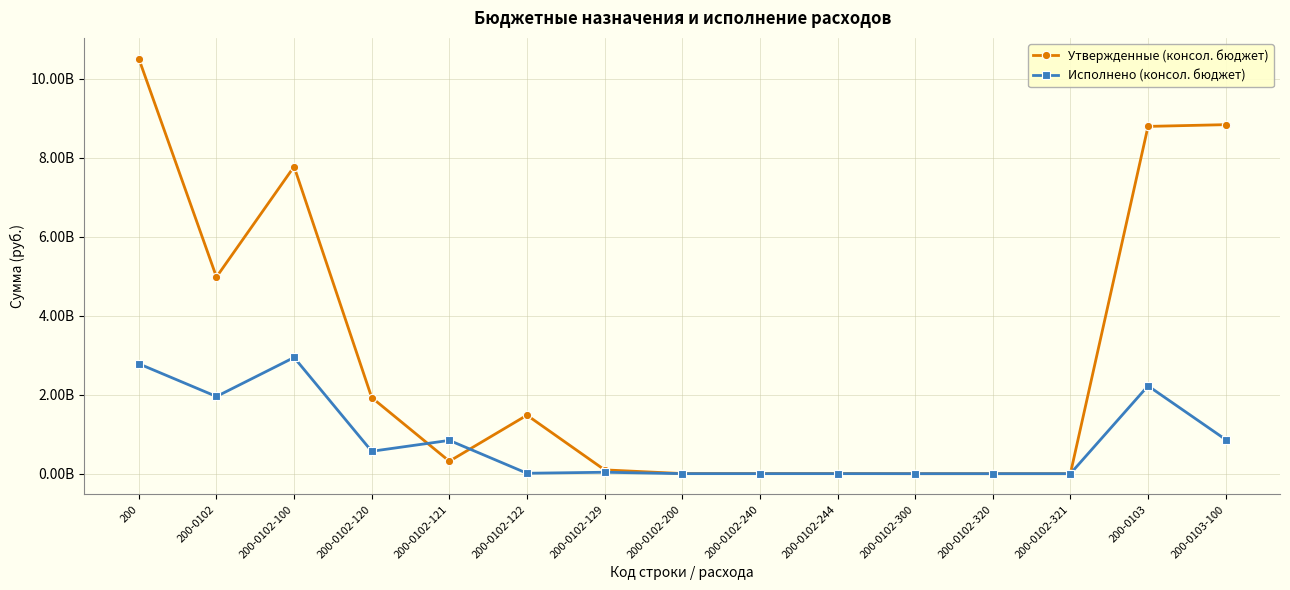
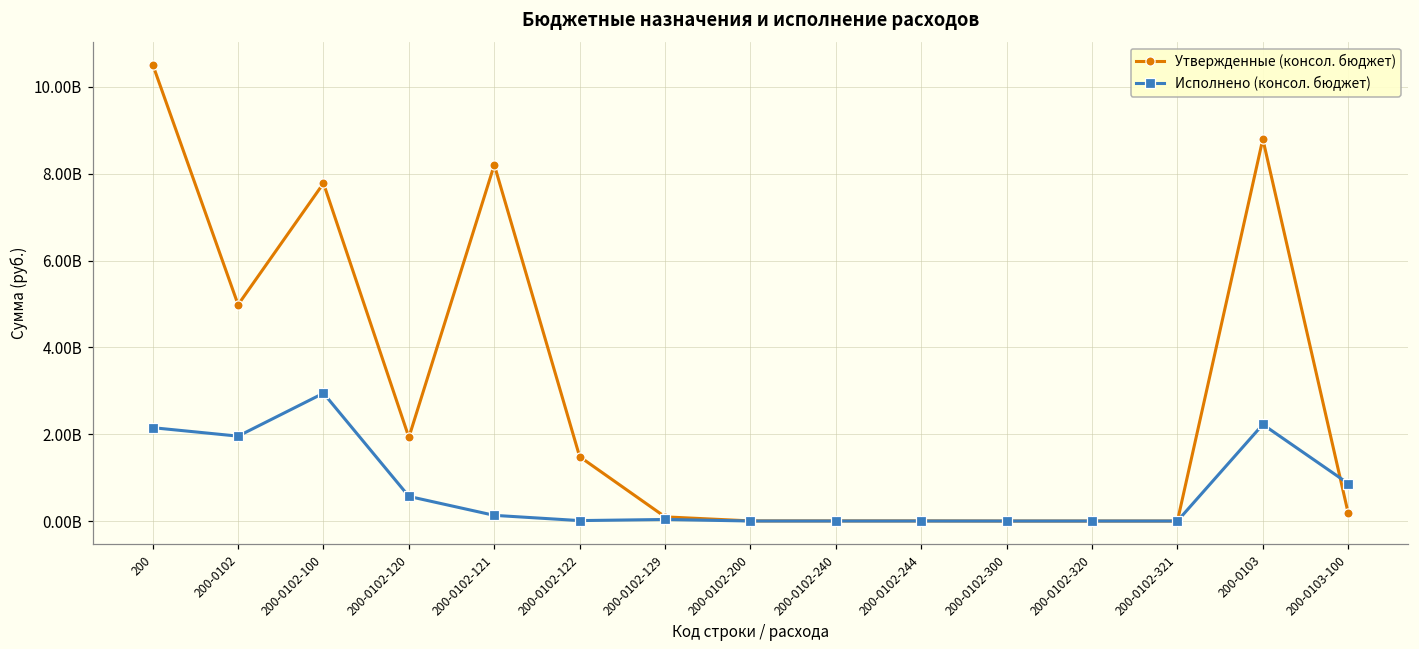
Исполнено (консол. бюджет), 200: 2800000000 -> 2200000000
Утвержденные (консол. бюджет), 200-0102-121: 300000000 -> 8200000000
Исполнено (консол. бюджет), 200-0102-121: 800000000 -> 100000000
Утвержденные (консол. бюджет), 200-0103-100: 8800000000 -> 200000000
